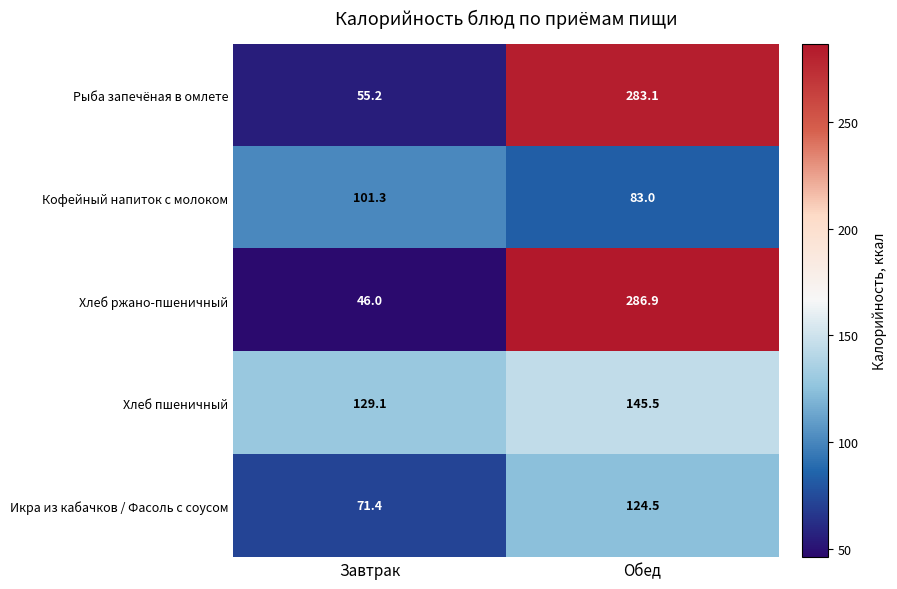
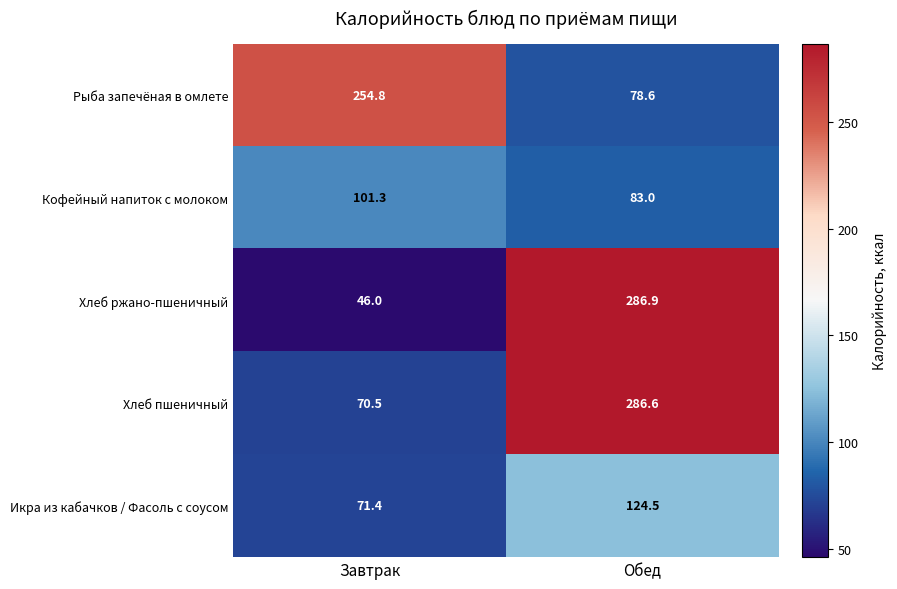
Рыба запечёная в омлете, Завтрак: 55.2 -> 254.8
Рыба запечёная в омлете, Обед: 283.1 -> 78.6
Хлеб пшеничный, Завтрак: 129.1 -> 70.5
Хлеб пшеничный, Обед: 145.5 -> 286.6
